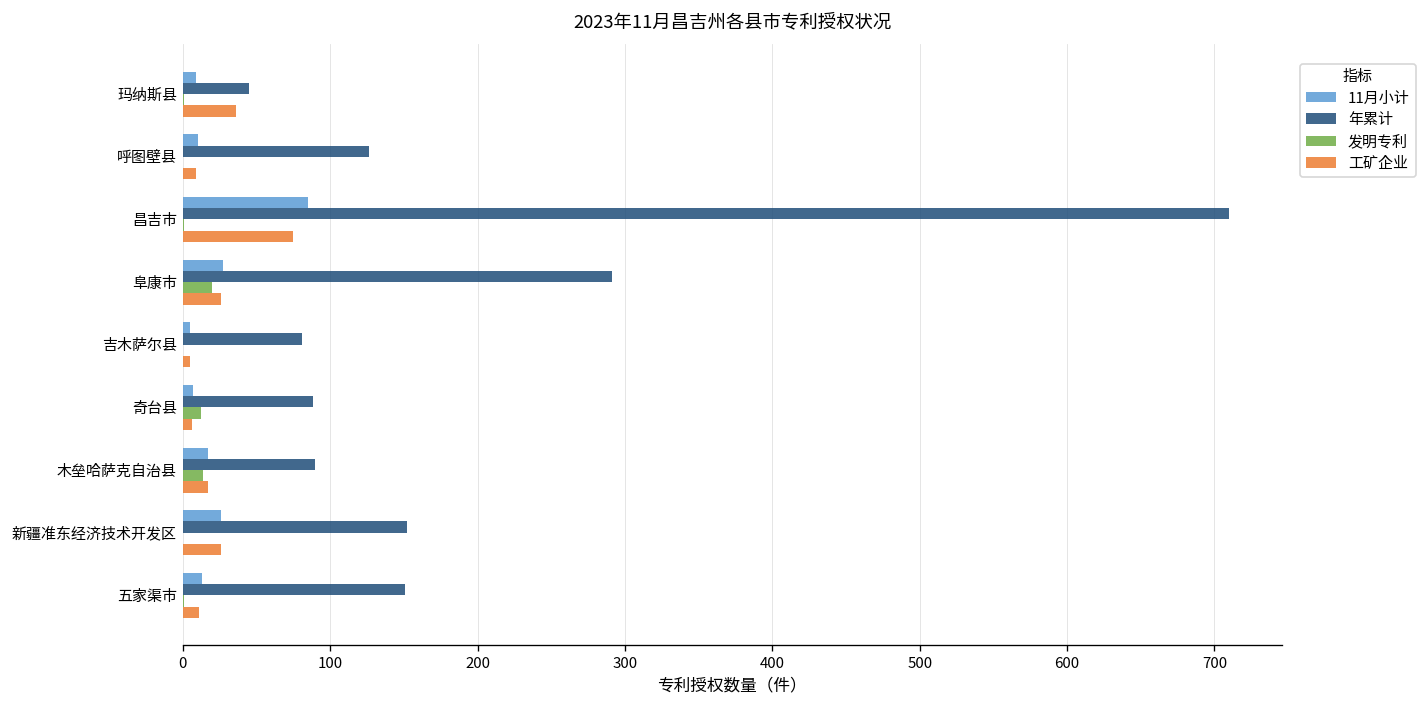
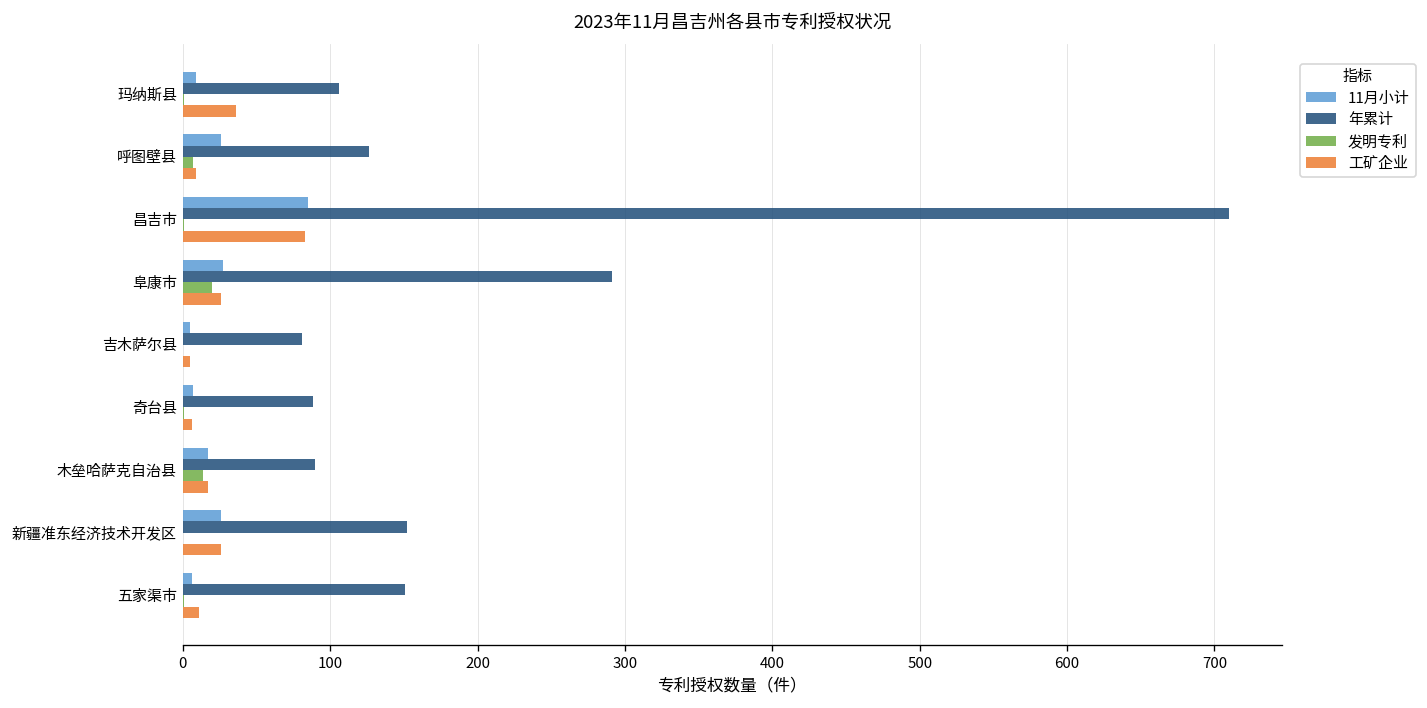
年累计, 玛纳斯县: 45 -> 106
11月小计, 呼图壁县: 10 -> 26
发明专利, 呼图壁县: 0 -> 7
工矿企业, 昌吉市: 75 -> 83
发明专利, 奇台县: 12 -> 1
11月小计, 五家渠市: 13 -> 6
